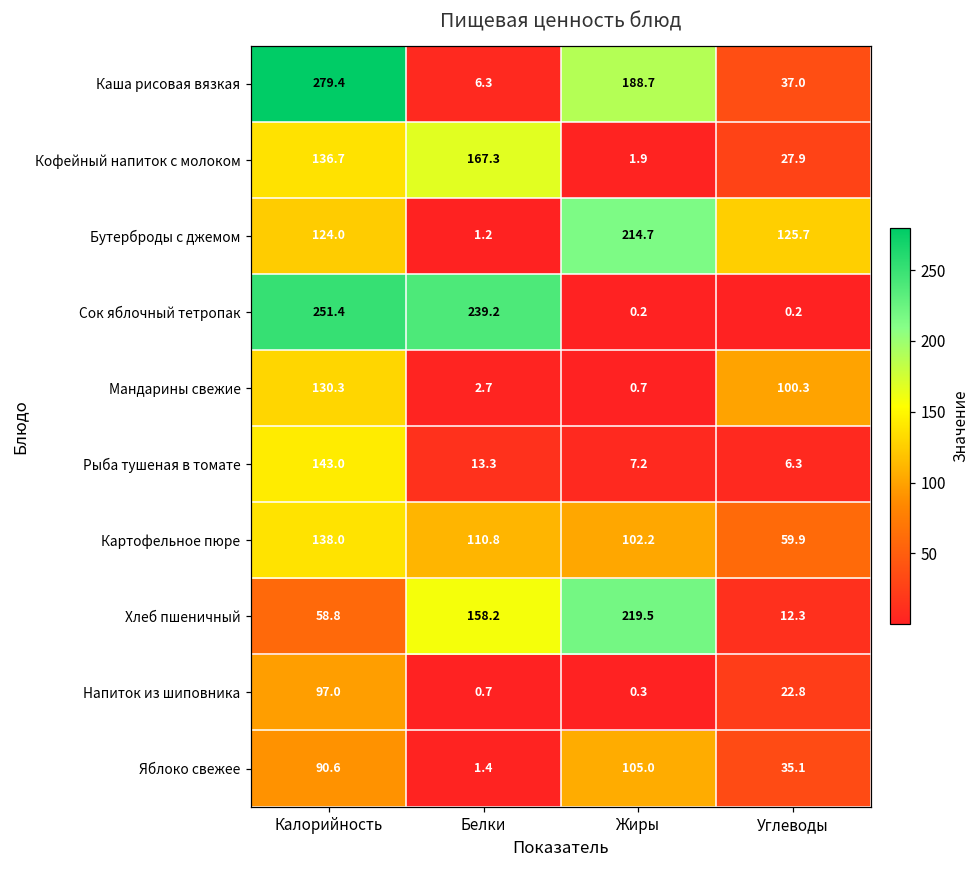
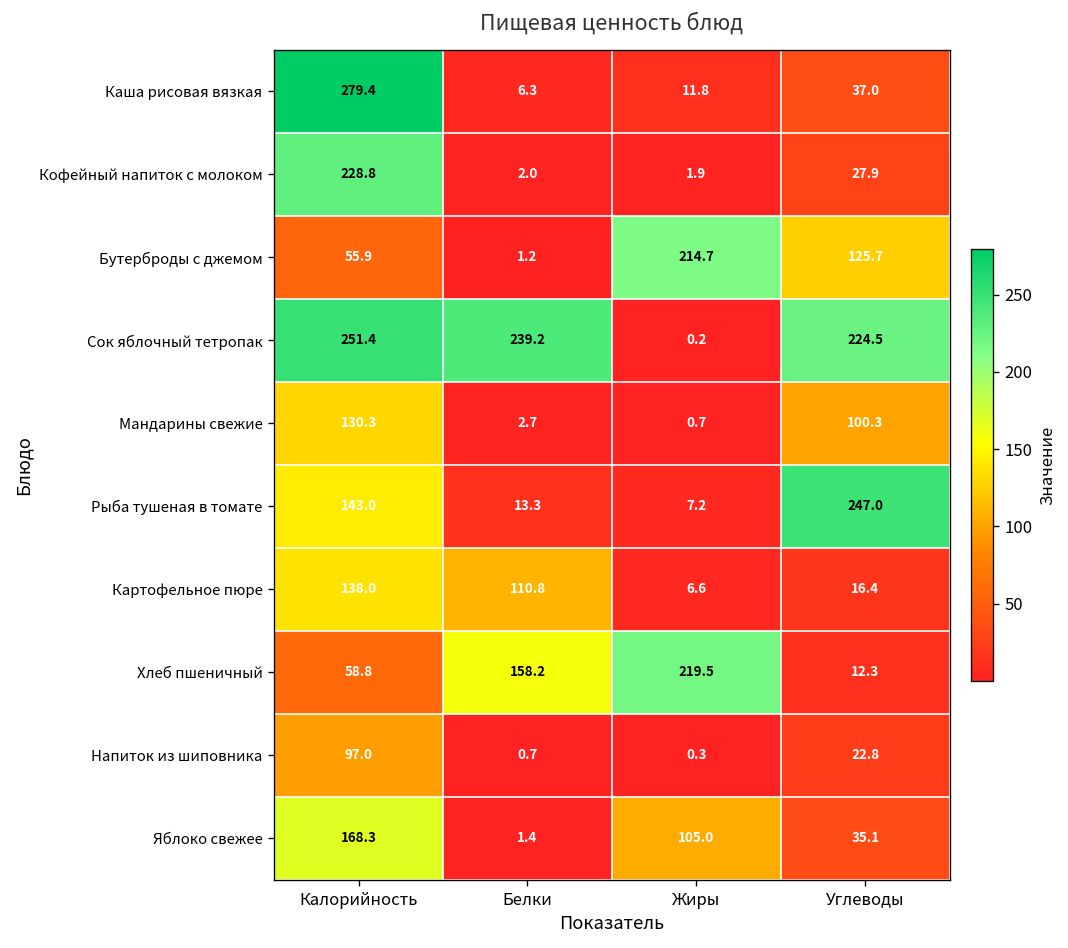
Каша рисовая вязкая, Жиры: 188.7 -> 11.8
Кофейный напиток с молоком, Калорийность: 136.7 -> 228.8
Кофейный напиток с молоком, Белки: 167.3 -> 2.0
Бутерброды с джемом, Калорийность: 124.0 -> 55.9
Сок яблочный тетропак, Углеводы: 0.2 -> 224.5
Рыба тушеная в томате, Углеводы: 6.3 -> 247.0
Картофельное пюре, Жиры: 102.2 -> 6.6
Картофельное пюре, Углеводы: 59.9 -> 16.4
Яблоко свежее, Калорийность: 90.6 -> 168.3
